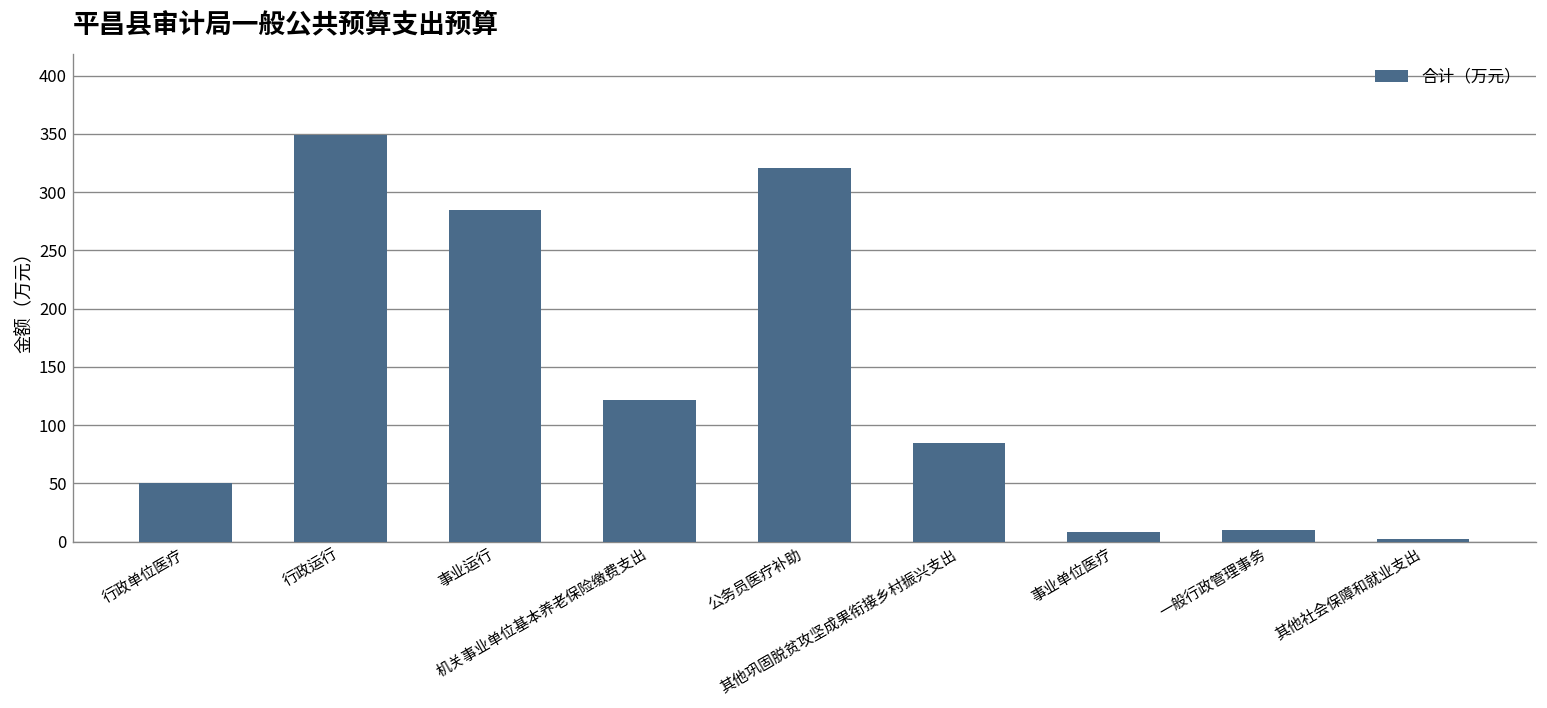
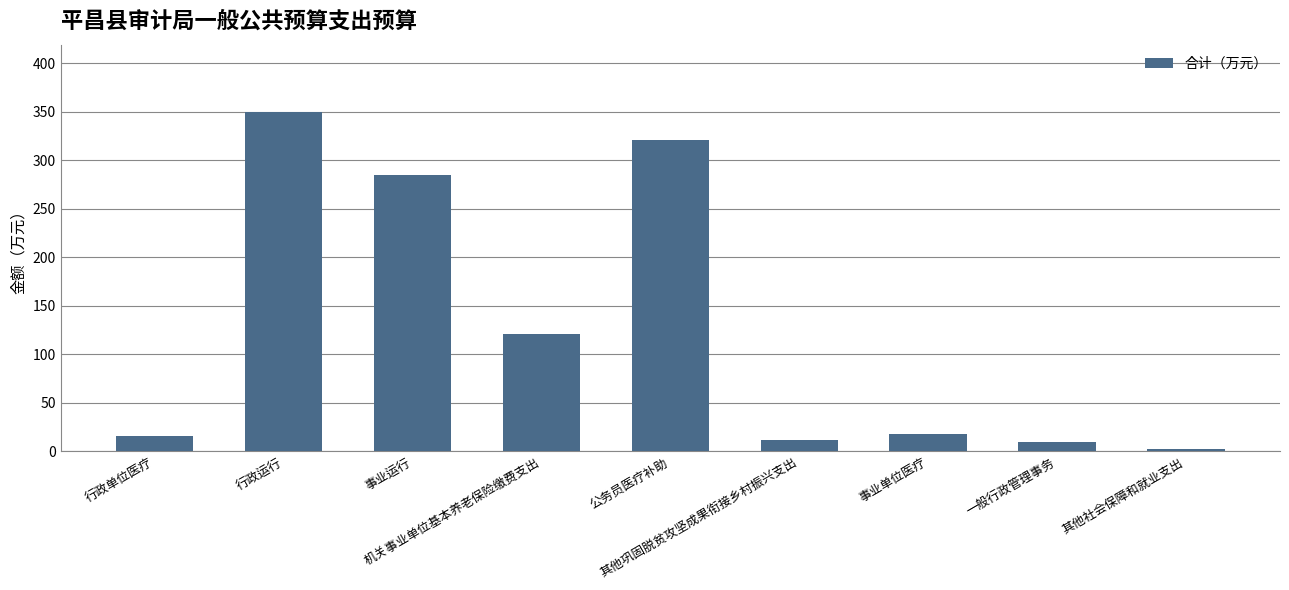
行政单位医疗: 50 -> 20
其他巩固脱贫攻坚成果衔接乡村振兴支出: 90 -> 10
事业单位医疗: 10 -> 20
